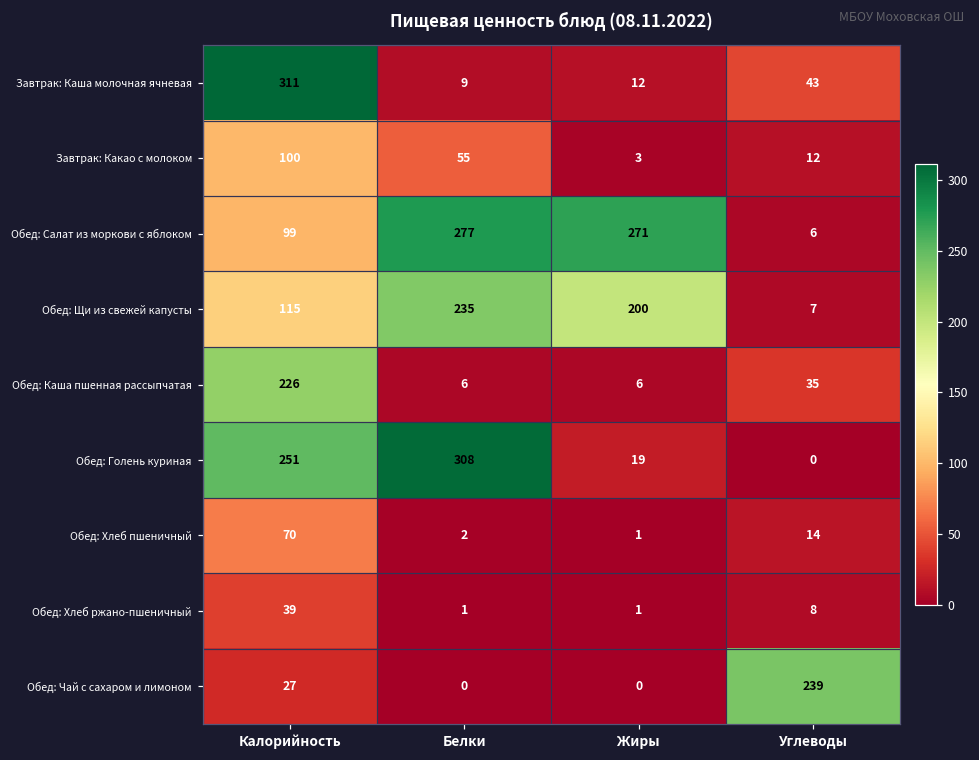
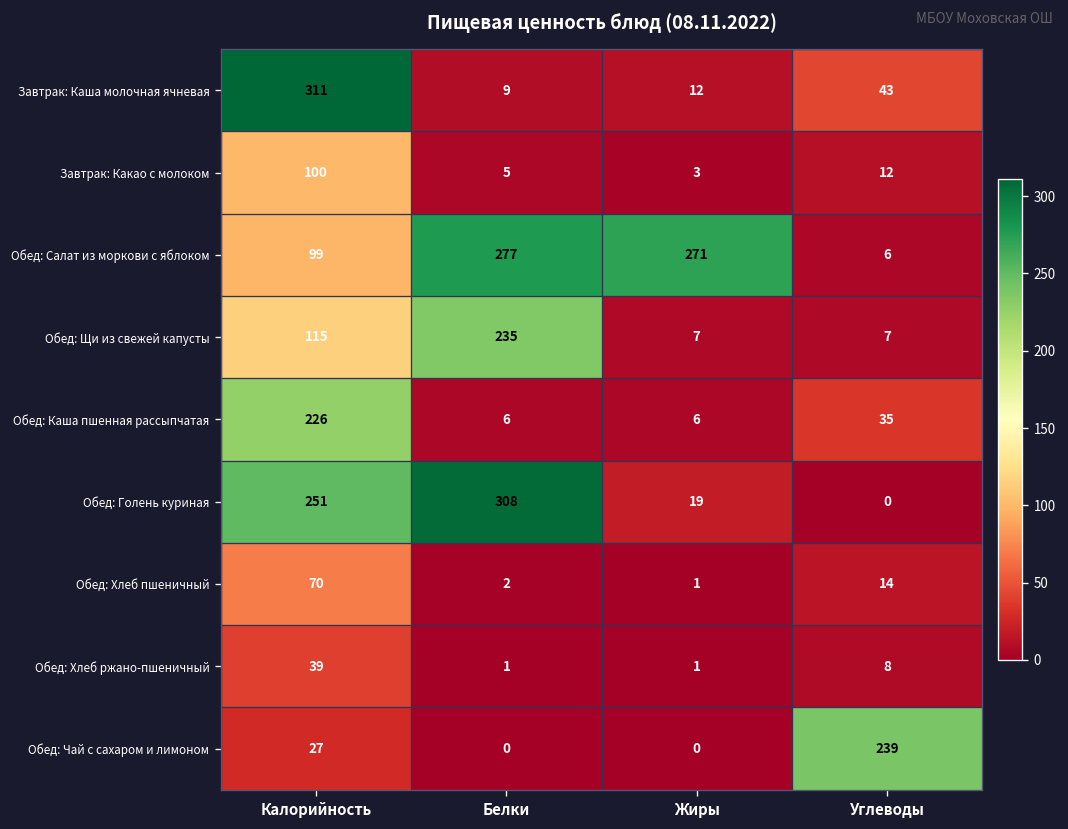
Завтрак: Какао с молоком, Белки: 55 -> 5
Обед: Щи из свежей капусты, Жиры: 200 -> 7
